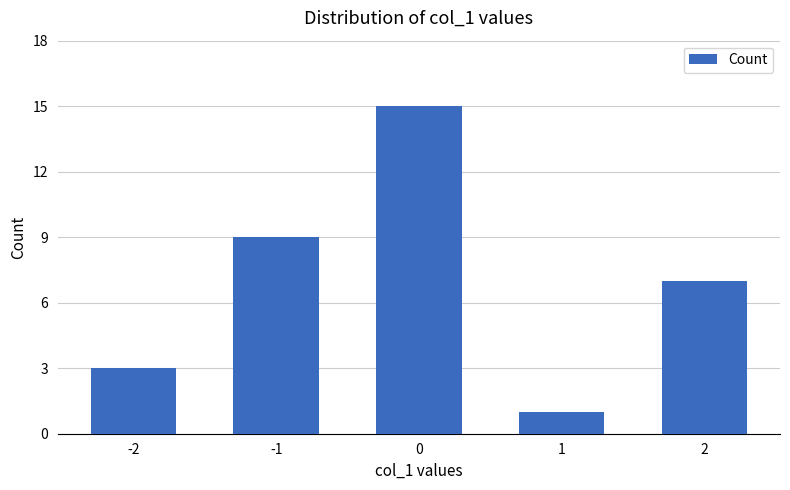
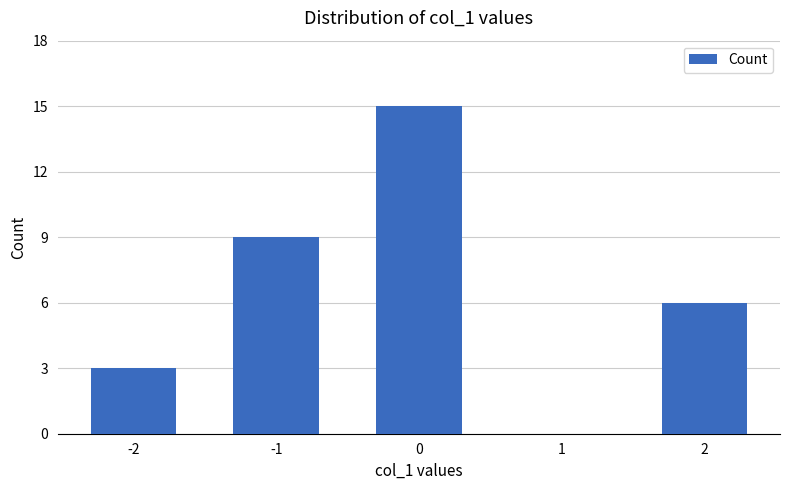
1: 1 -> 0
2: 7 -> 6
